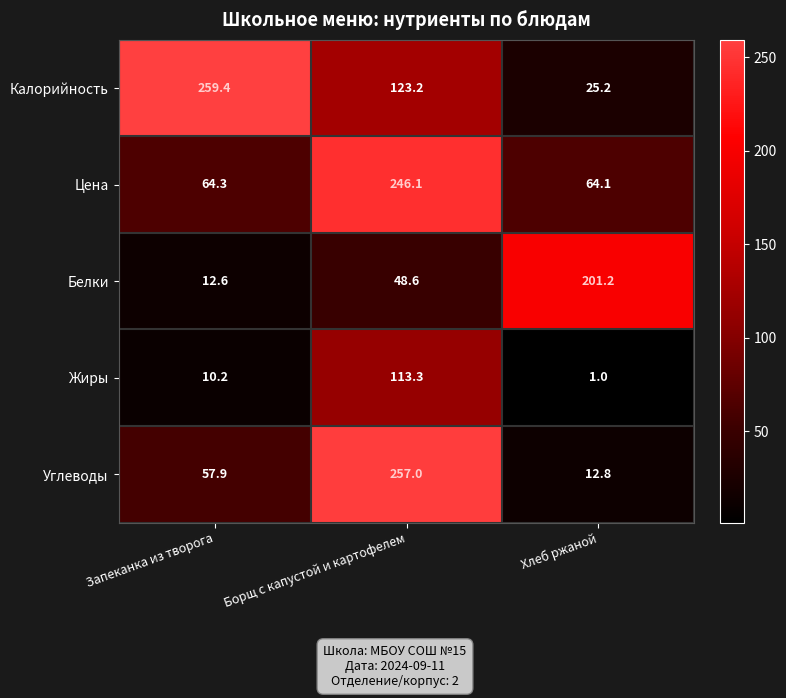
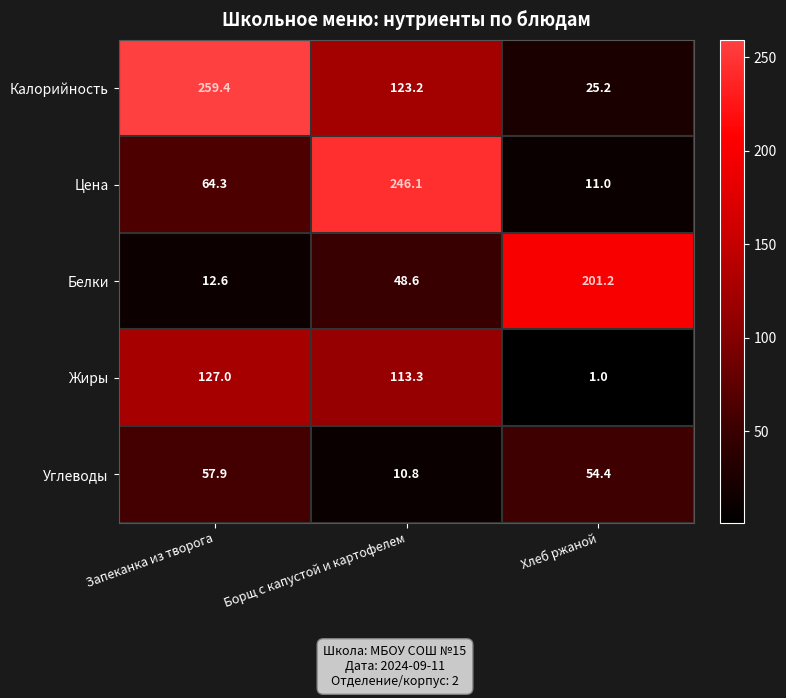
Цена, Хлеб ржаной: 64.1 -> 11.0
Жиры, Запеканка из творога: 10.2 -> 127.0
Углеводы, Борщ с капустой и картофелем: 257.0 -> 10.8
Углеводы, Хлеб ржаной: 12.8 -> 54.4
